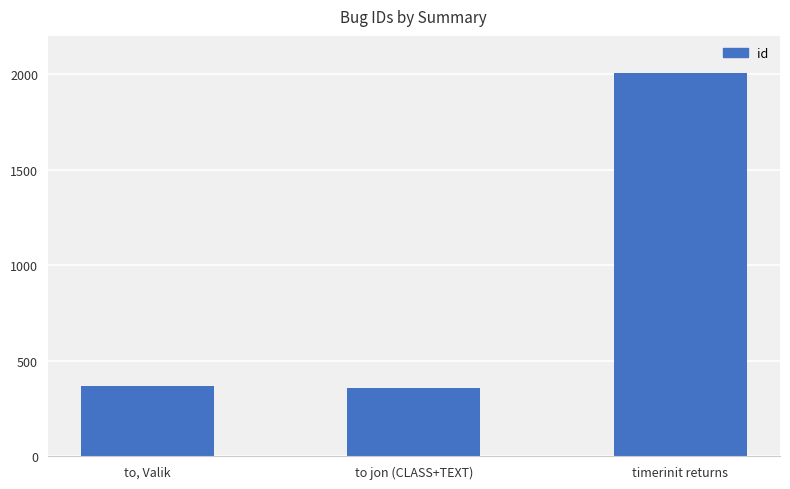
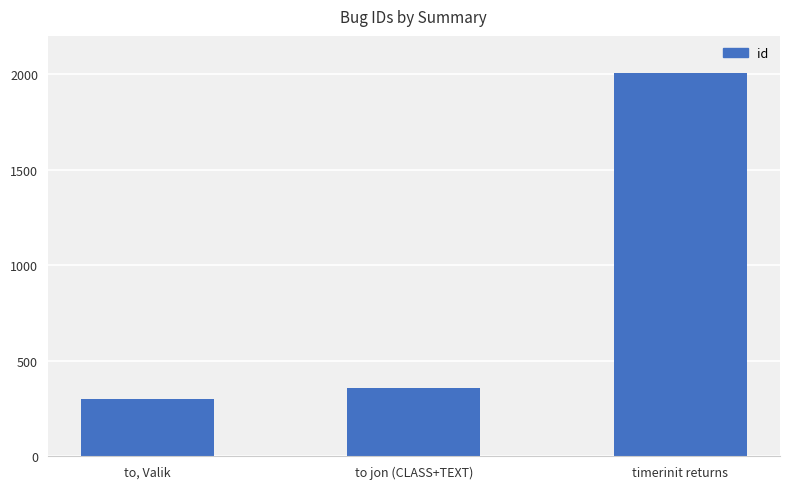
to, Valik: 370 -> 300
